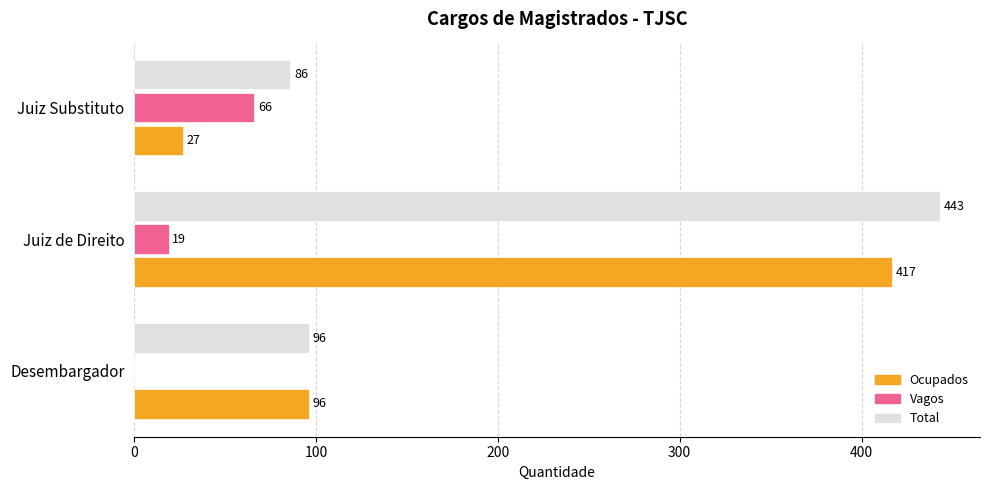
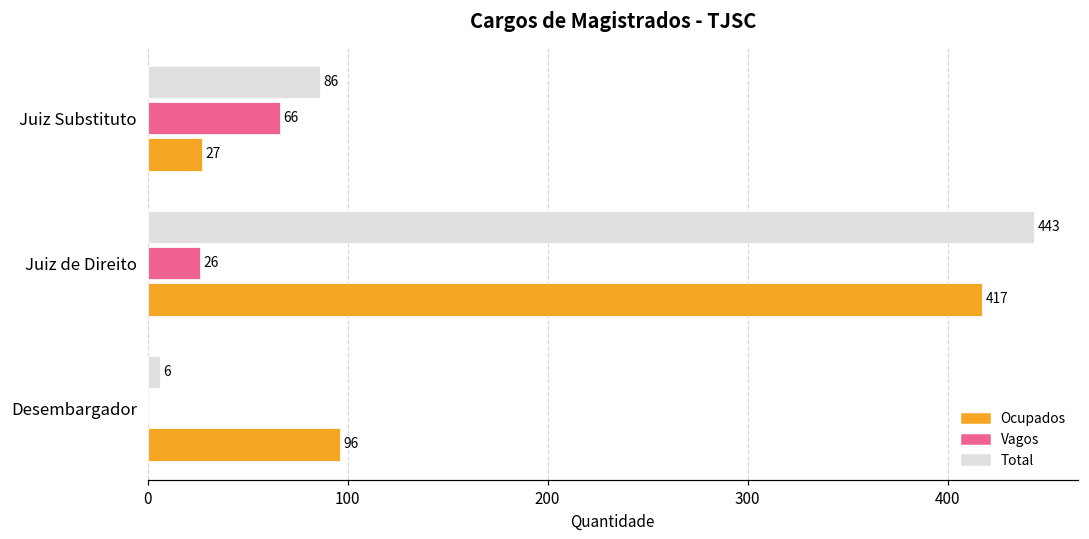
Vagos, Juiz de Direito: 19 -> 26
Total, Desembargador: 96 -> 6
